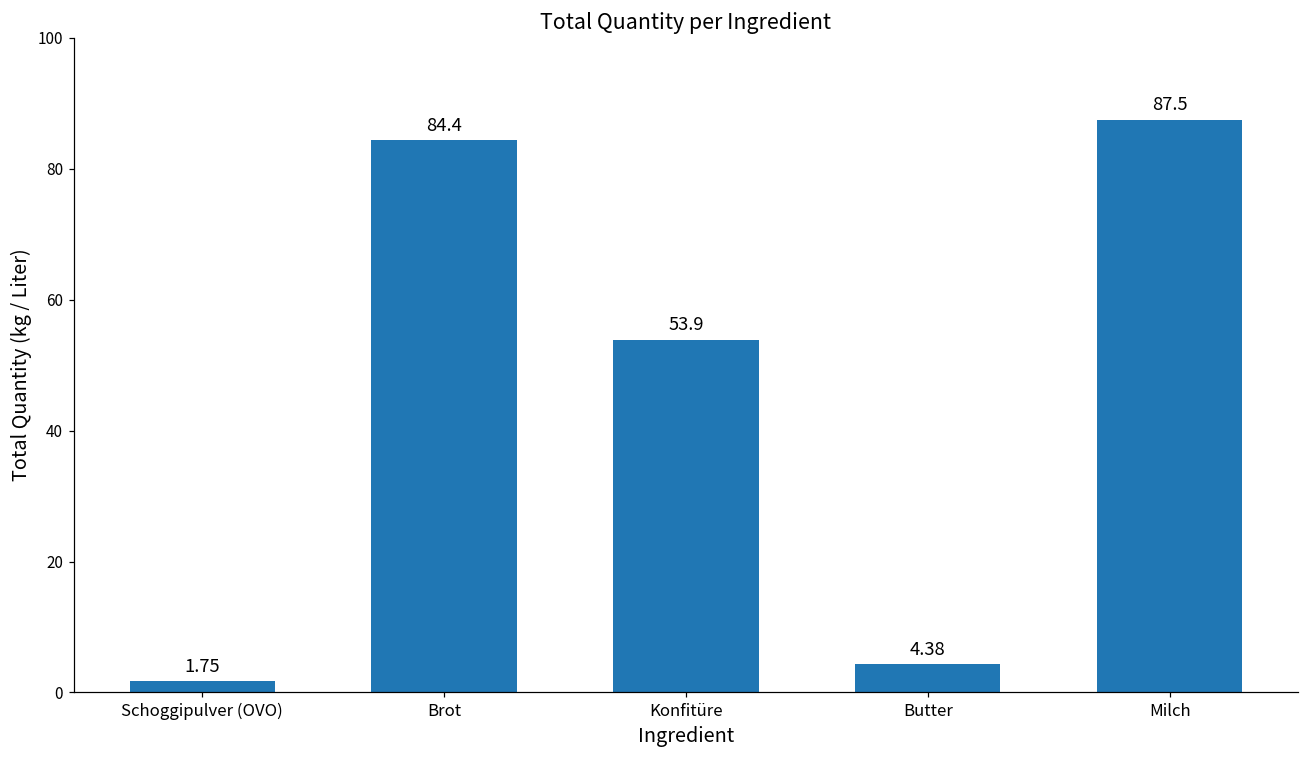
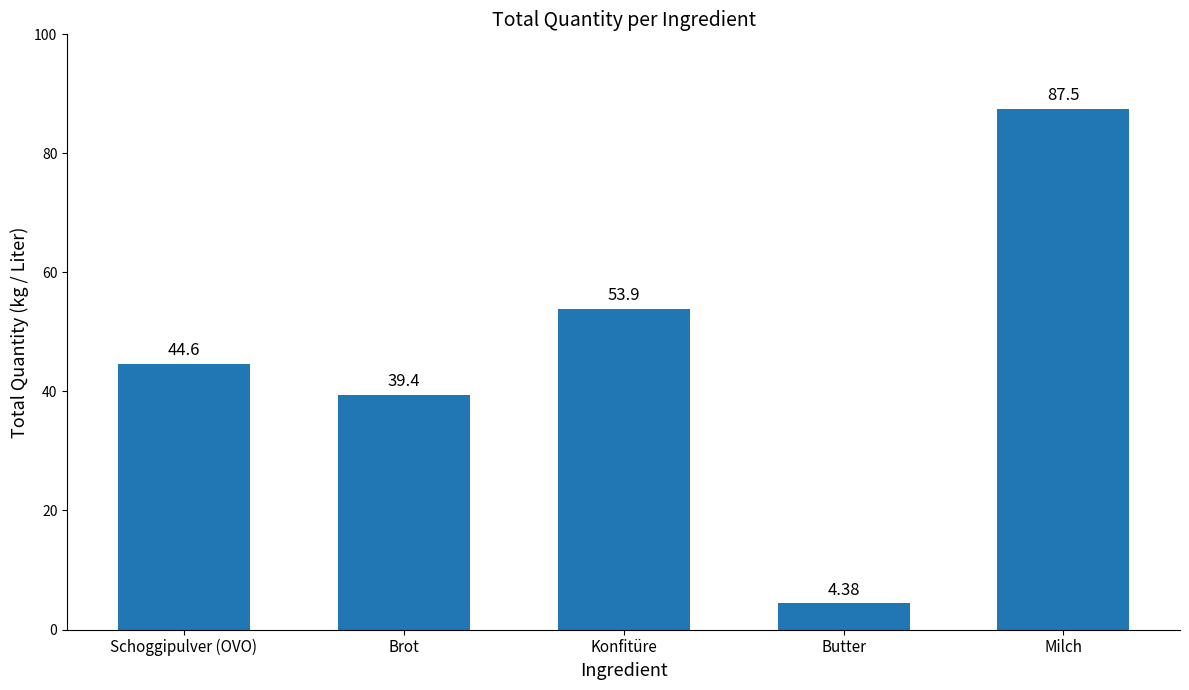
Schoggipulver (OVO): 1.75 -> 44.6
Brot: 84.4 -> 39.4
